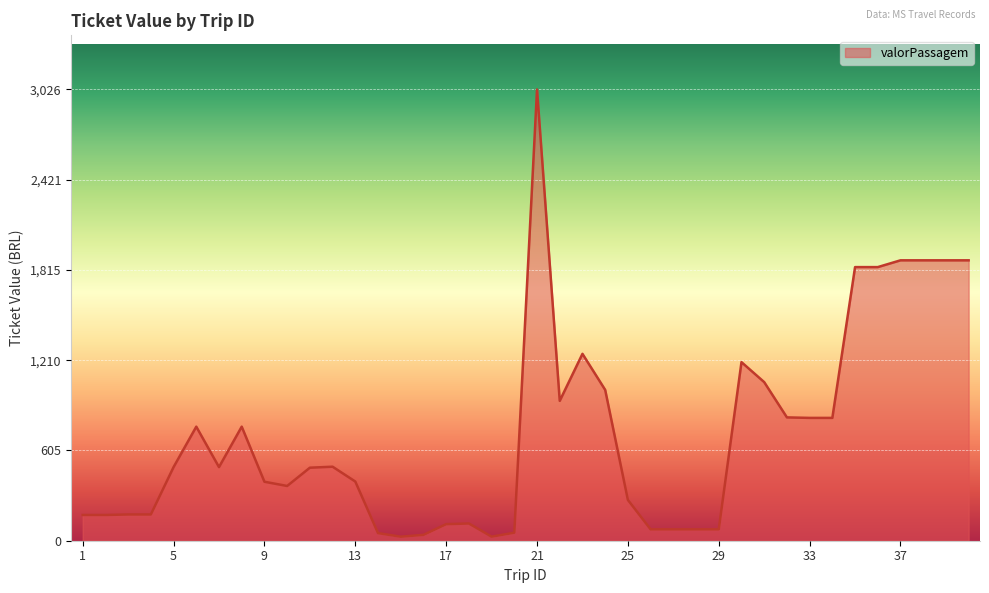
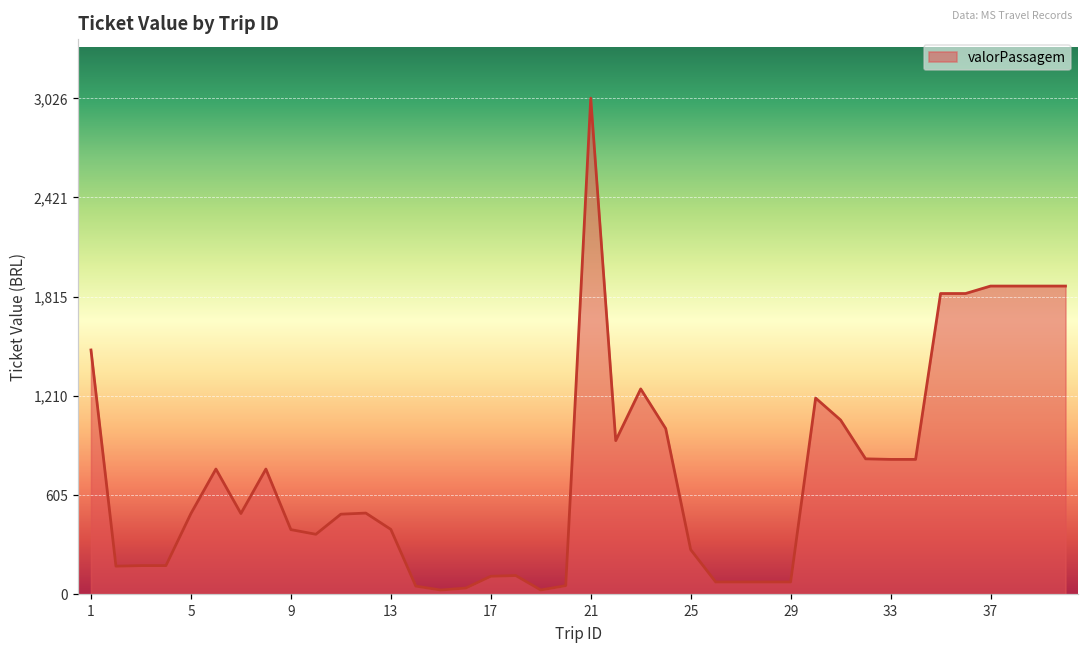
1: 170 -> 1,490
